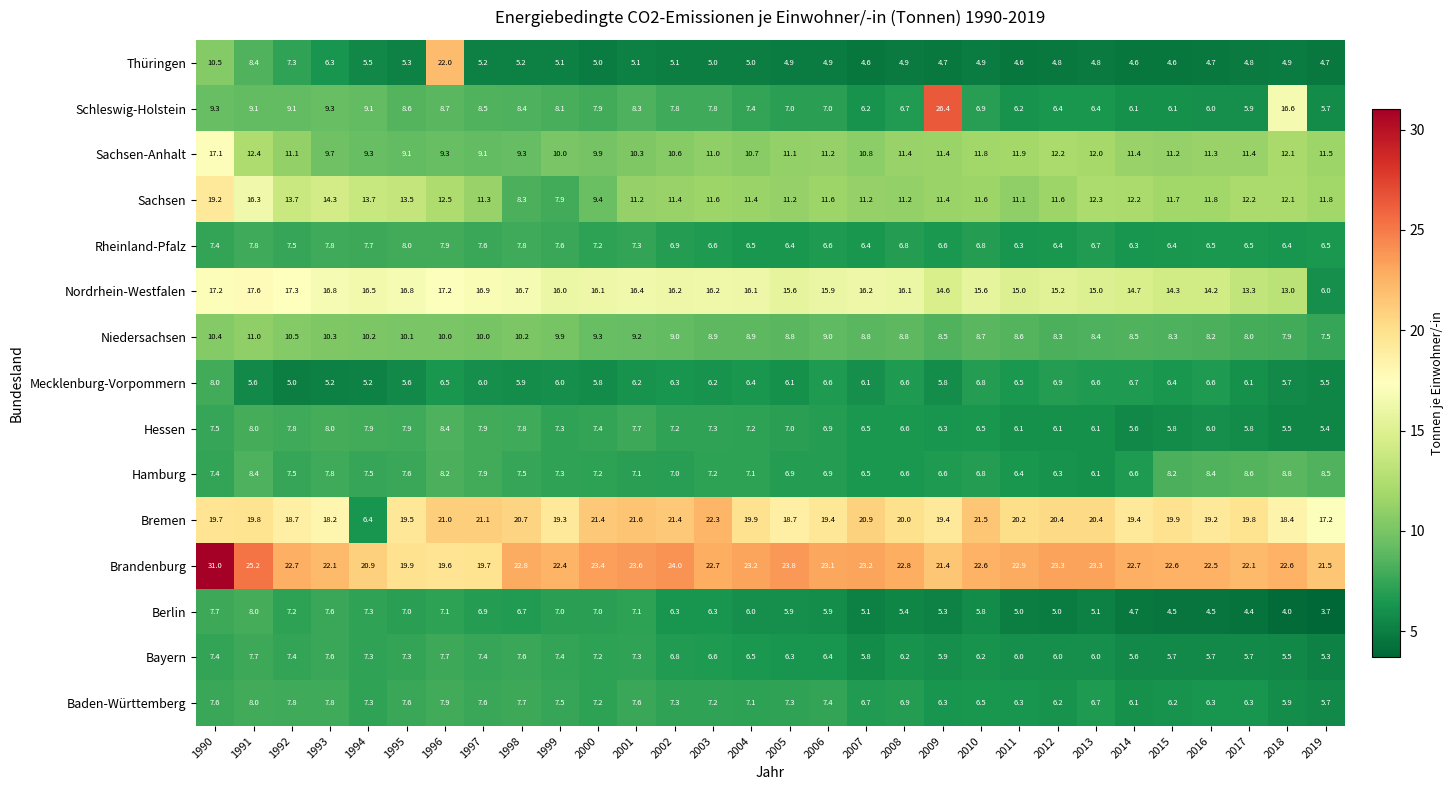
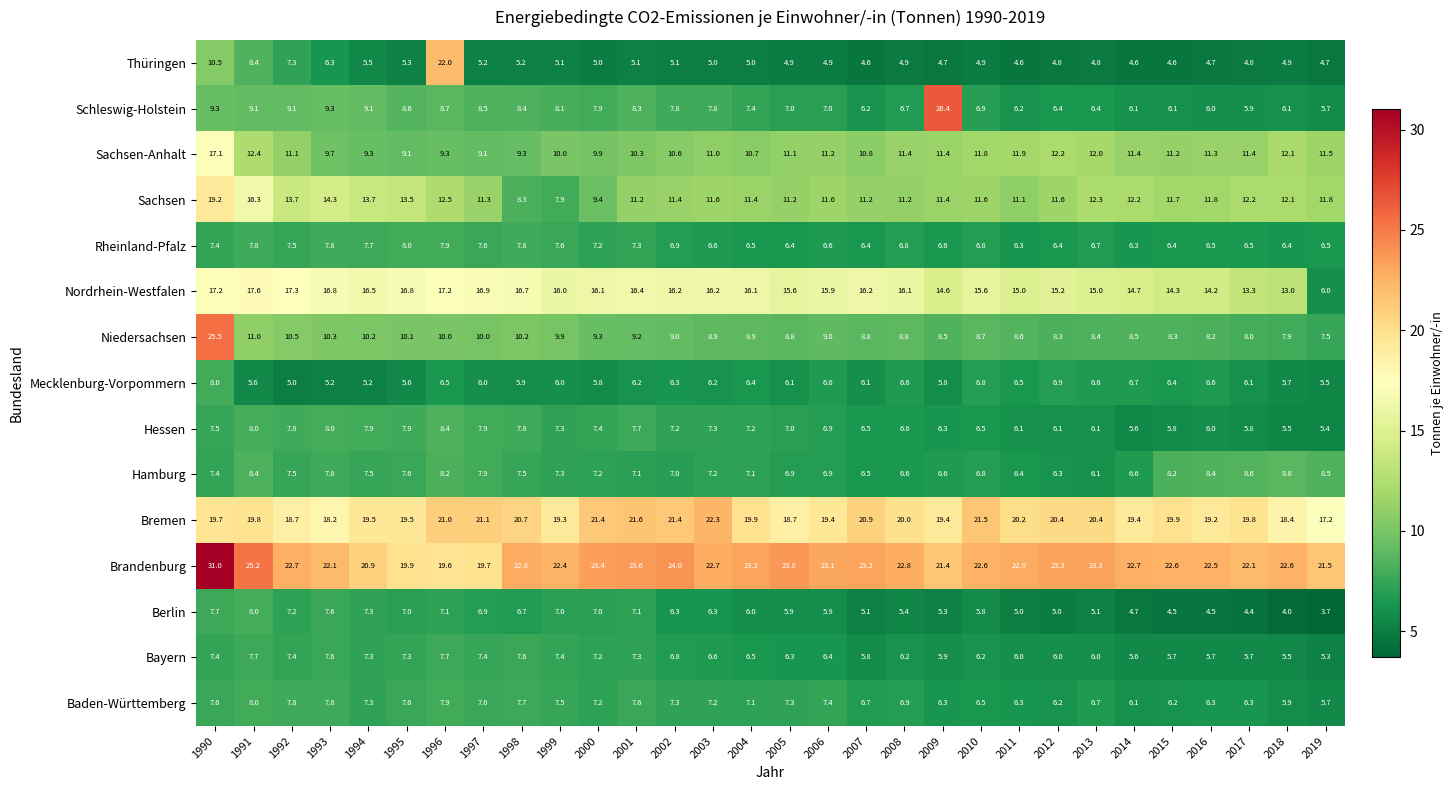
Schleswig-Holstein, 2018: 16.6 -> 6.1
Niedersachsen, 1990: 10.4 -> 25.5
Bremen, 1994: 6.4 -> 19.5
